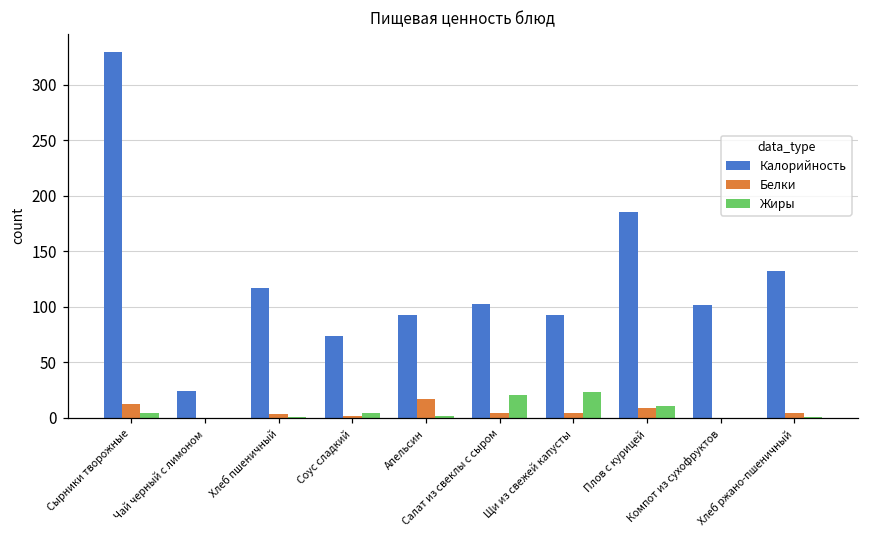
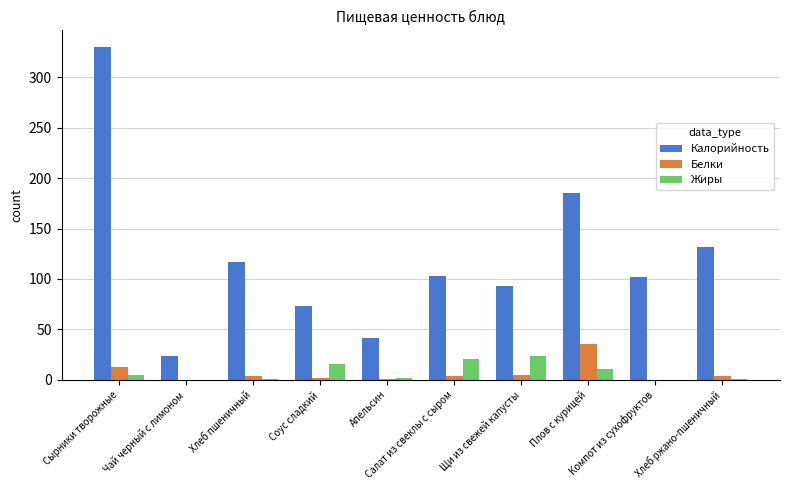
Жиры, Соус сладкий: 4 -> 15
Калорийность, Апельсин: 93 -> 41
Белки, Апельсин: 17 -> 1
Белки, Плов с курицей: 9 -> 36
